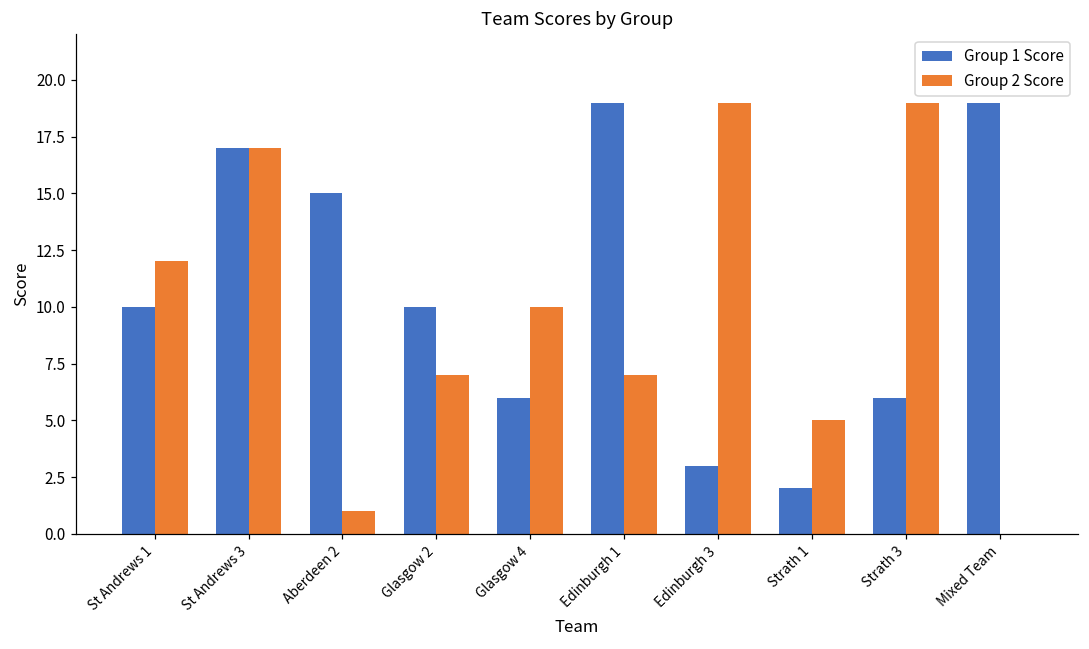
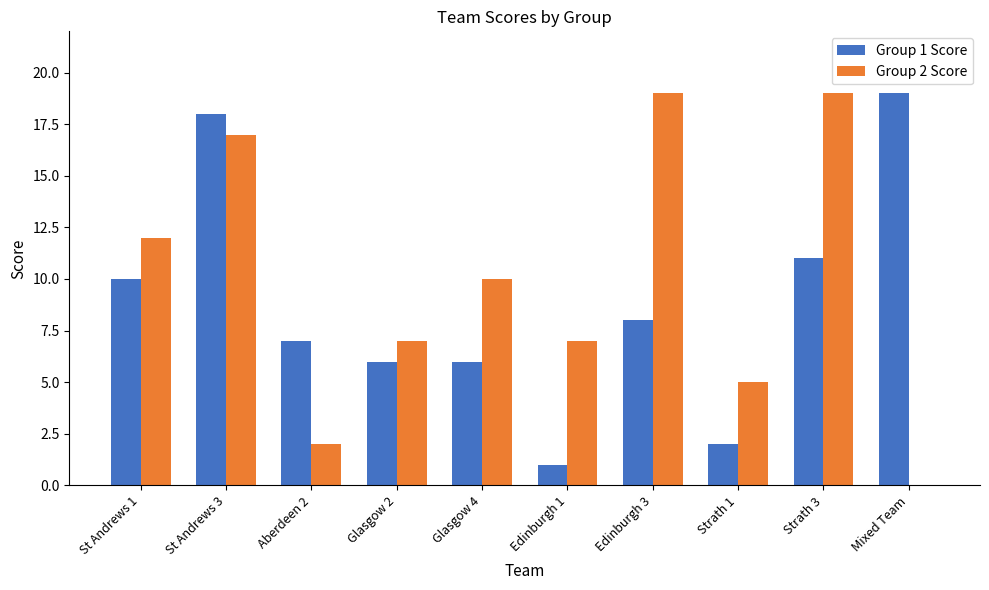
Group 1 Score, St Andrews 3: 17 -> 18
Group 1 Score, Aberdeen 2: 15 -> 7
Group 2 Score, Aberdeen 2: 1 -> 2
Group 1 Score, Glasgow 2: 10 -> 6
Group 1 Score, Edinburgh 1: 19 -> 1
Group 1 Score, Edinburgh 3: 3 -> 8
Group 1 Score, Strath 3: 6 -> 11
